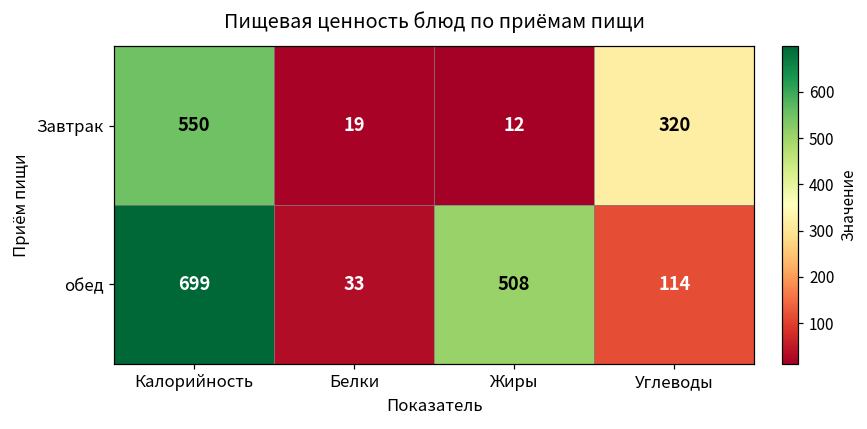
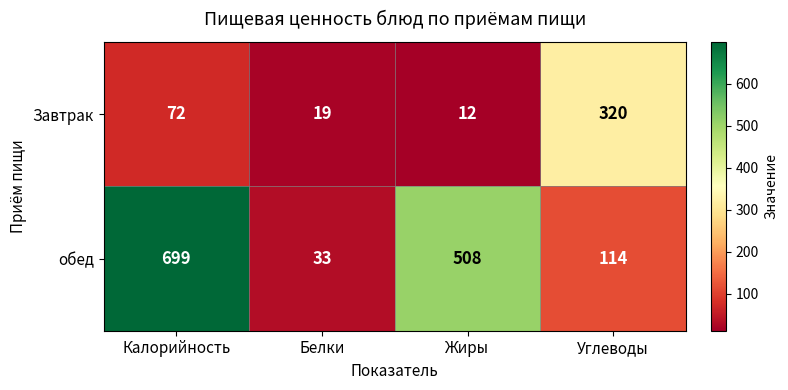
Завтрак, Калорийность: 550 -> 72
